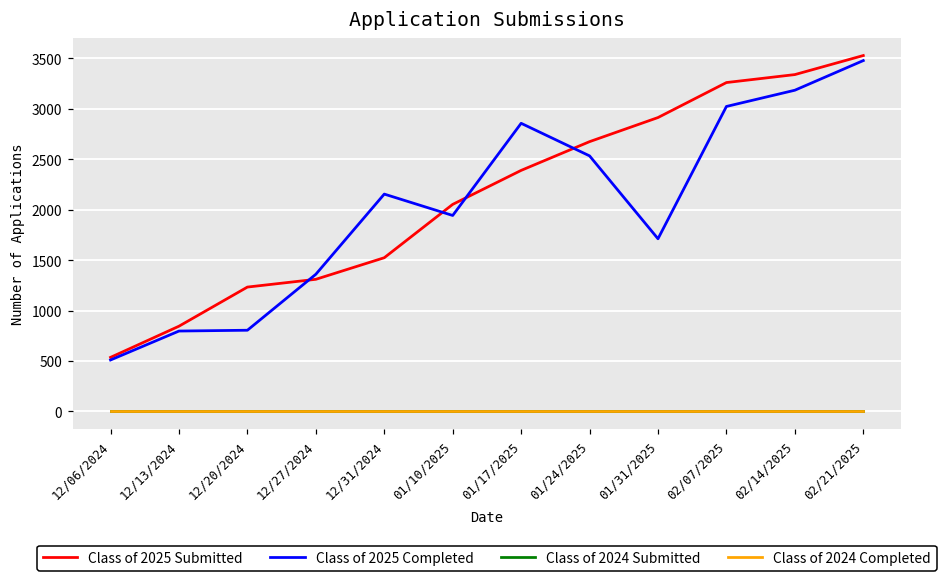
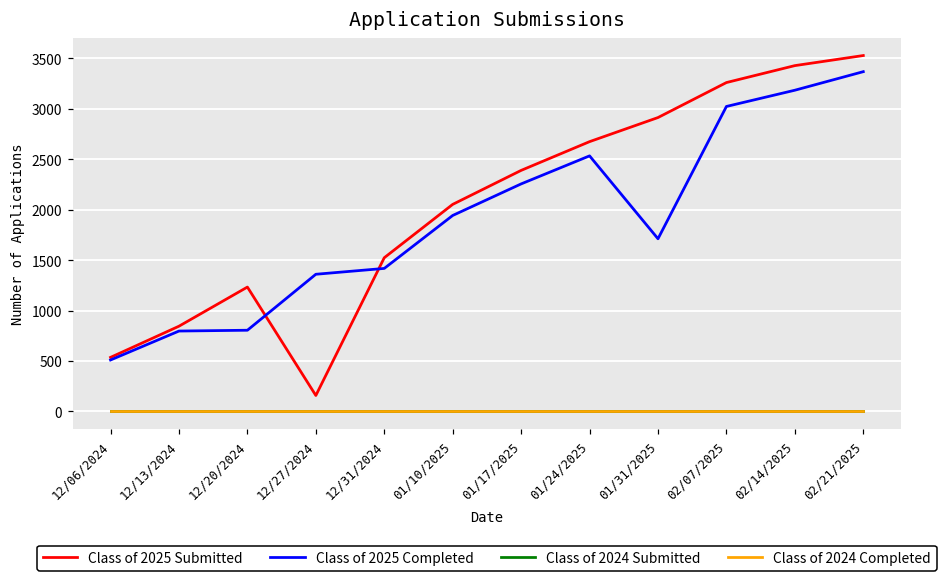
Class of 2025 Submitted, 12/27/2024: 1300 -> 200
Class of 2025 Completed, 12/31/2024: 2200 -> 1400
Class of 2025 Completed, 01/17/2025: 2900 -> 2300
Class of 2025 Submitted, 02/14/2025: 3300 -> 3400
Class of 2025 Completed, 02/21/2025: 3500 -> 3400
